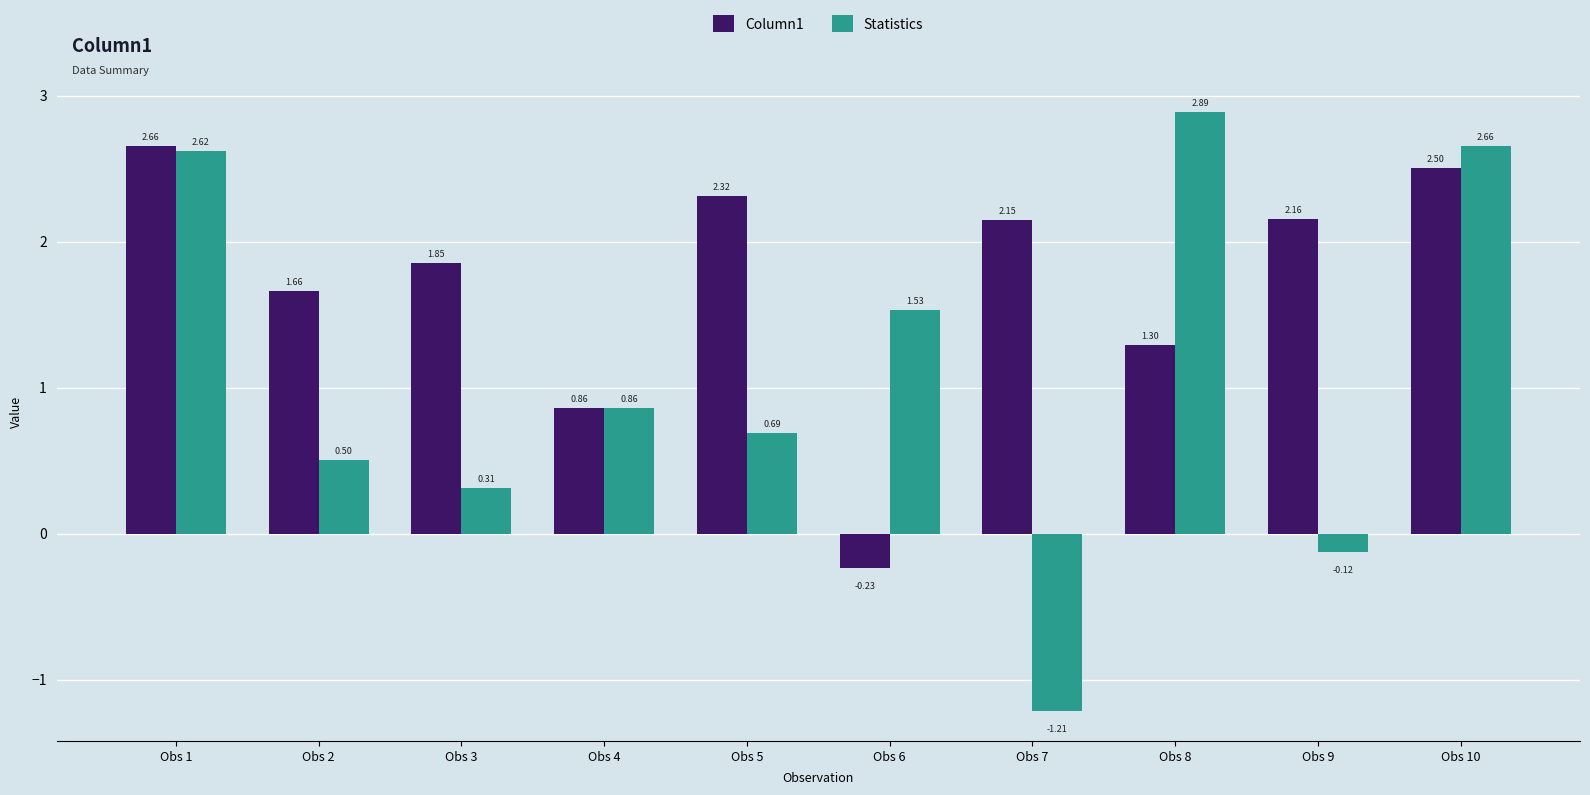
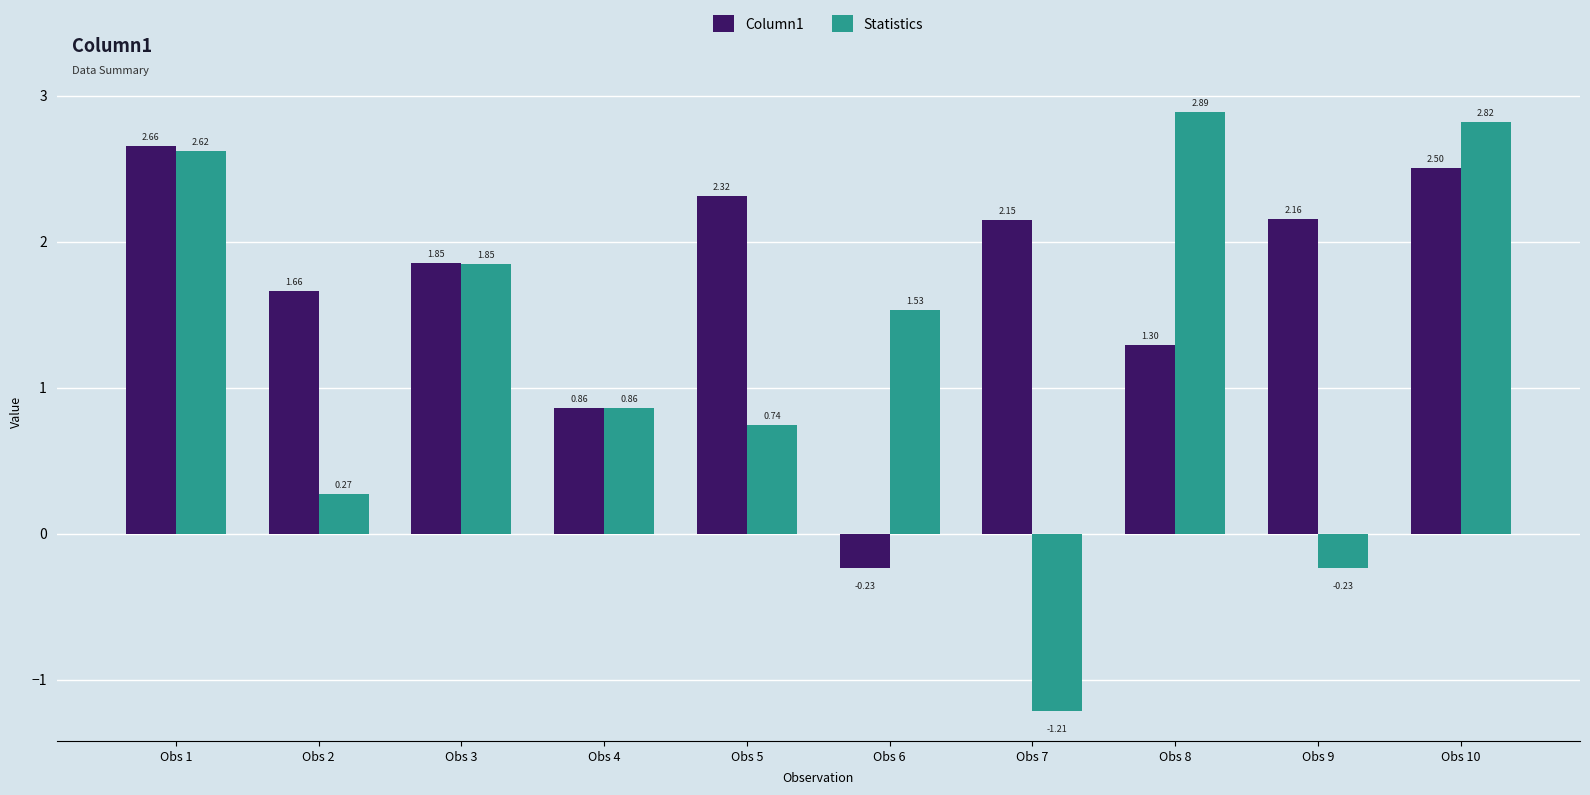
Statistics, Obs 2: 0.50 -> 0.27
Statistics, Obs 3: 0.31 -> 1.85
Statistics, Obs 5: 0.69 -> 0.74
Statistics, Obs 9: -0.12 -> -0.23
Statistics, Obs 10: 2.66 -> 2.82
